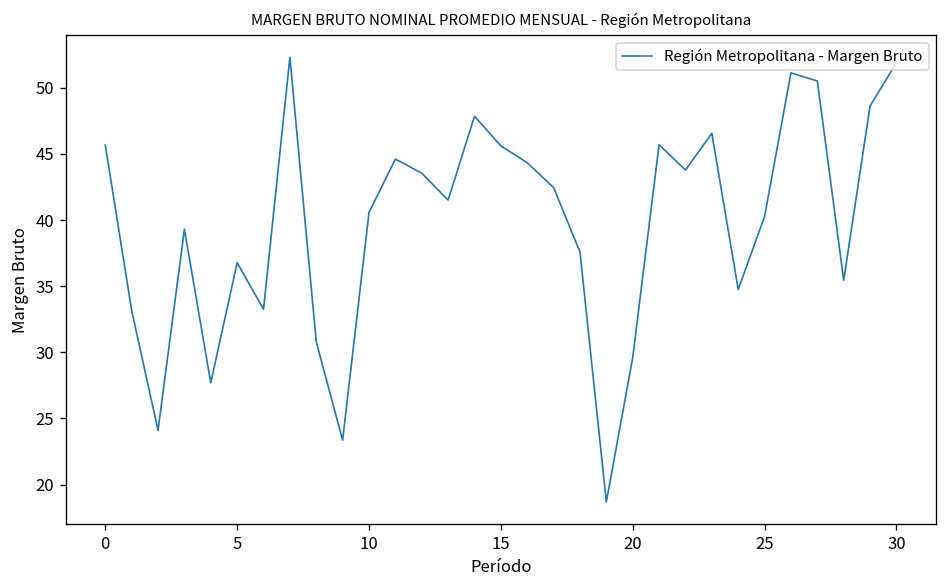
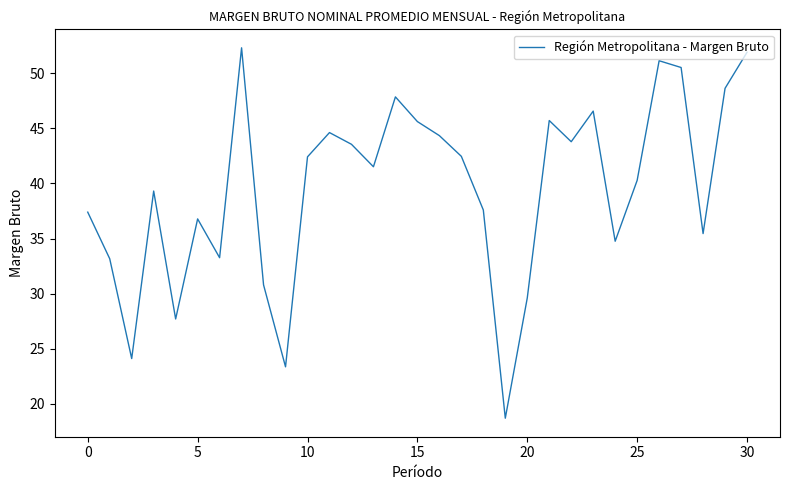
0: 45.7 -> 37.4
10: 40.6 -> 42.4
